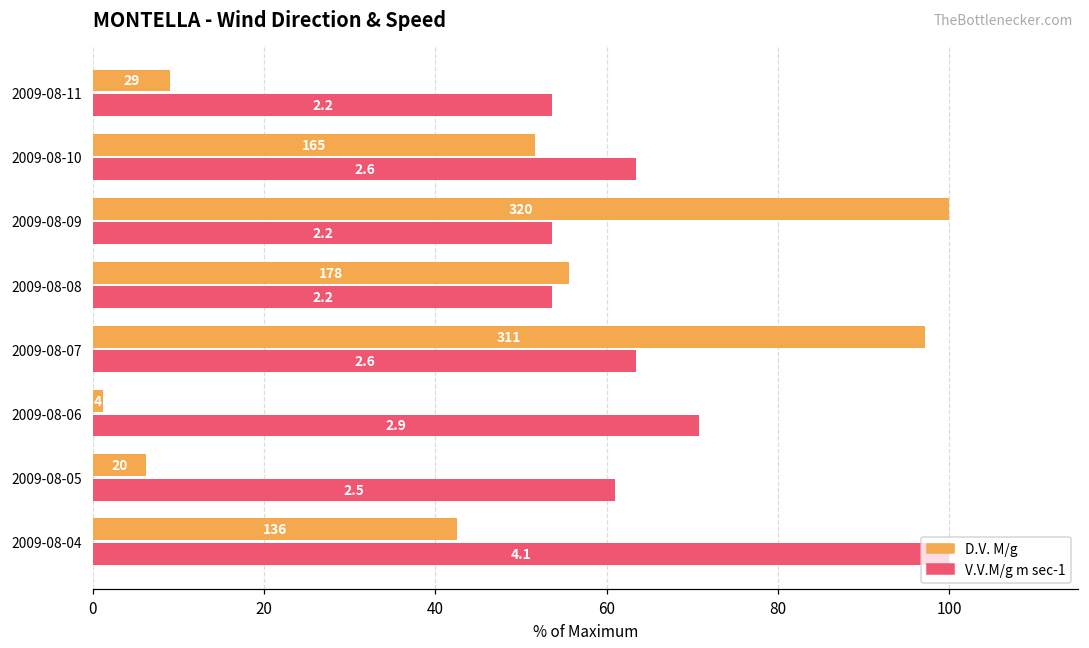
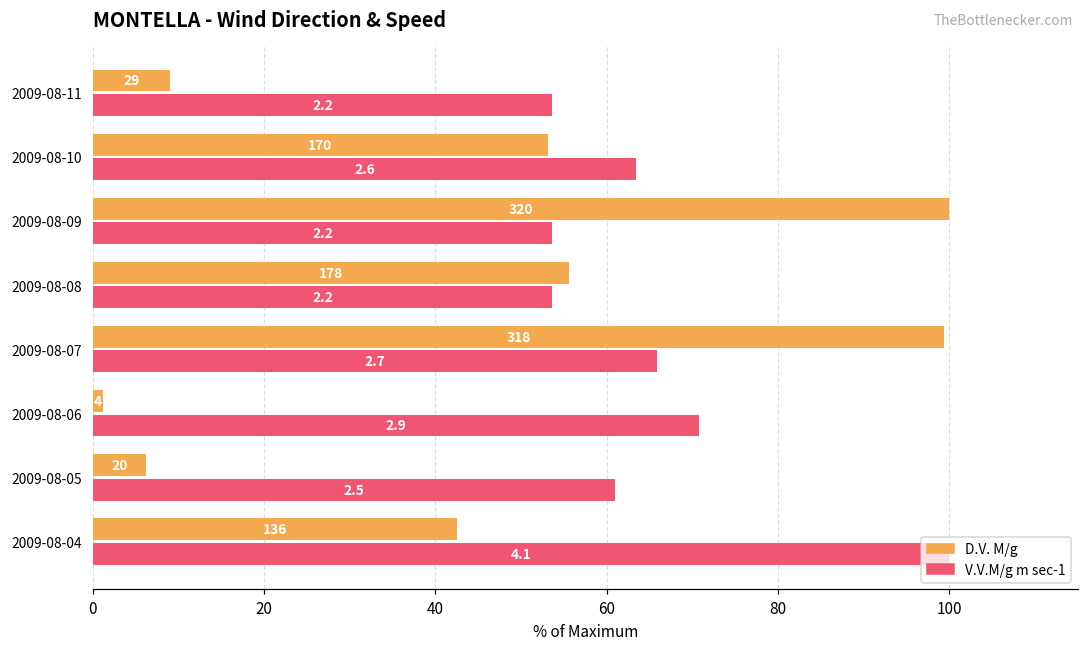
D.V. M/g, 2009-08-10: 165 -> 170
D.V. M/g, 2009-08-07: 311 -> 318
V.V.M/g m sec-1, 2009-08-07: 2.6 -> 2.7
